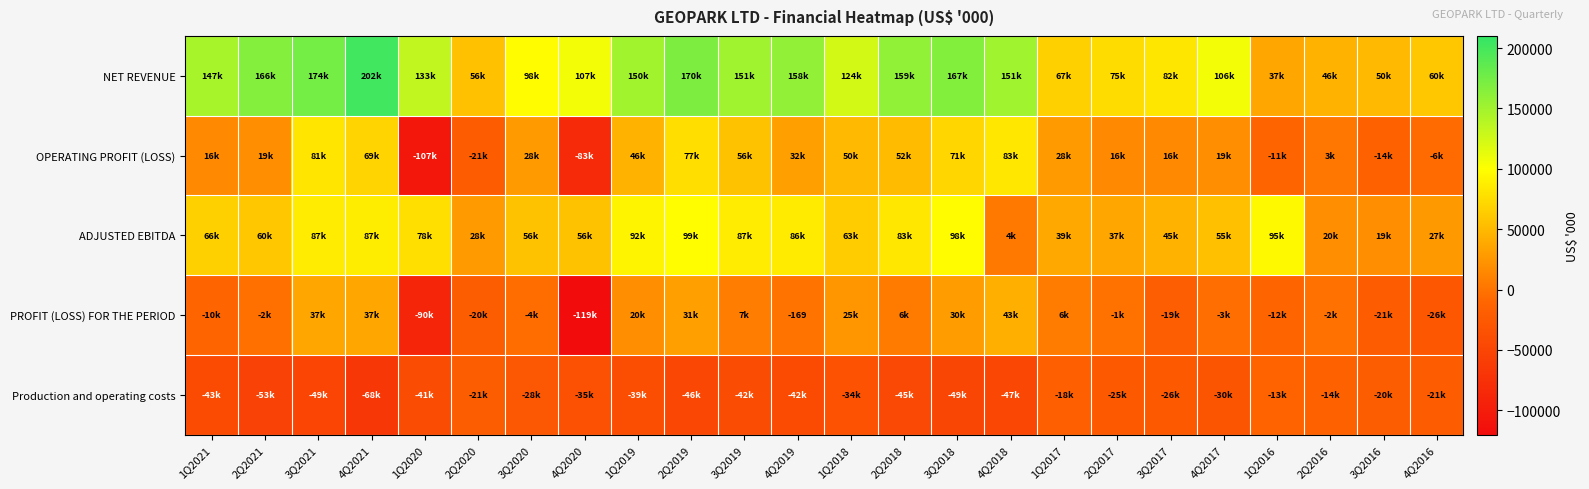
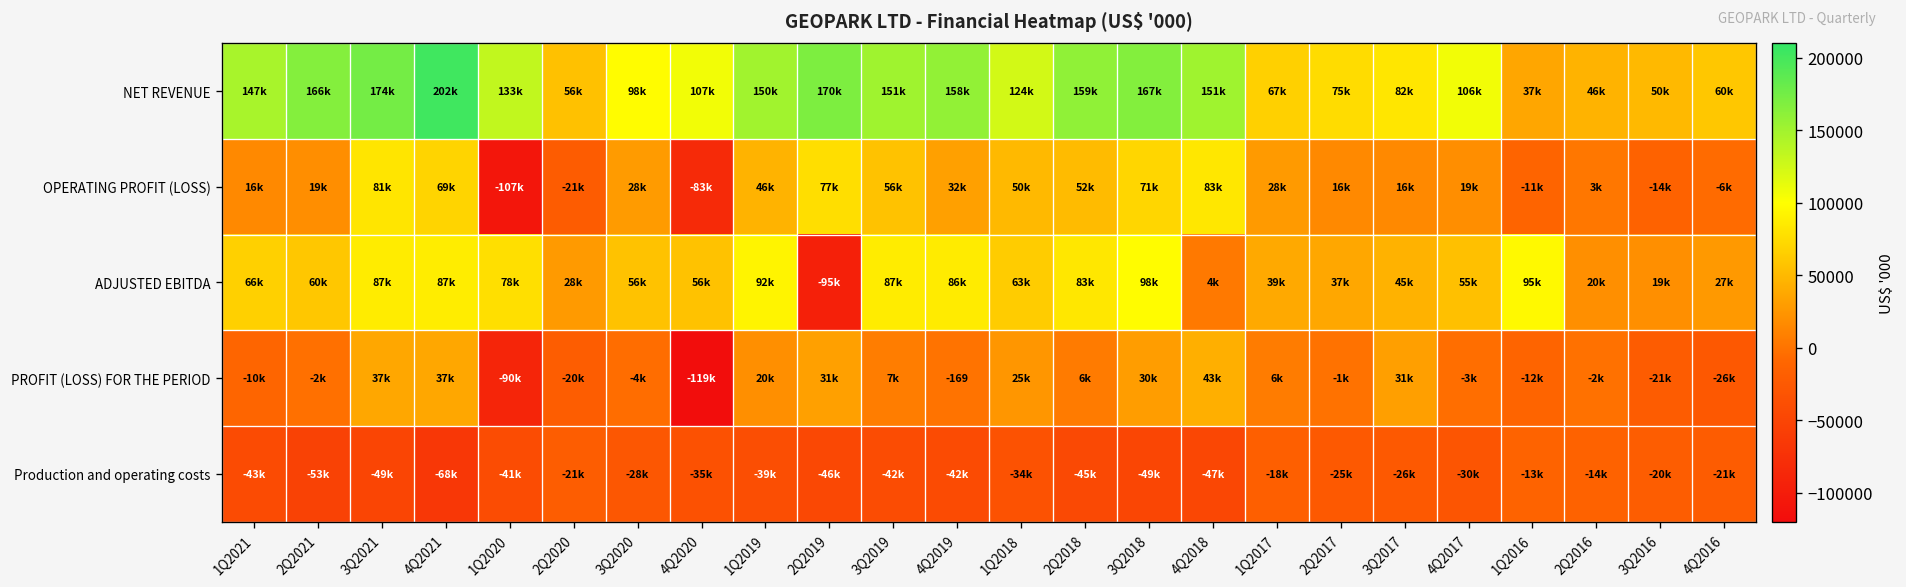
ADJUSTED EBITDA, 2Q2019: 99k -> -95k
PROFIT (LOSS) FOR THE PERIOD, 3Q2017: -19k -> 31k
